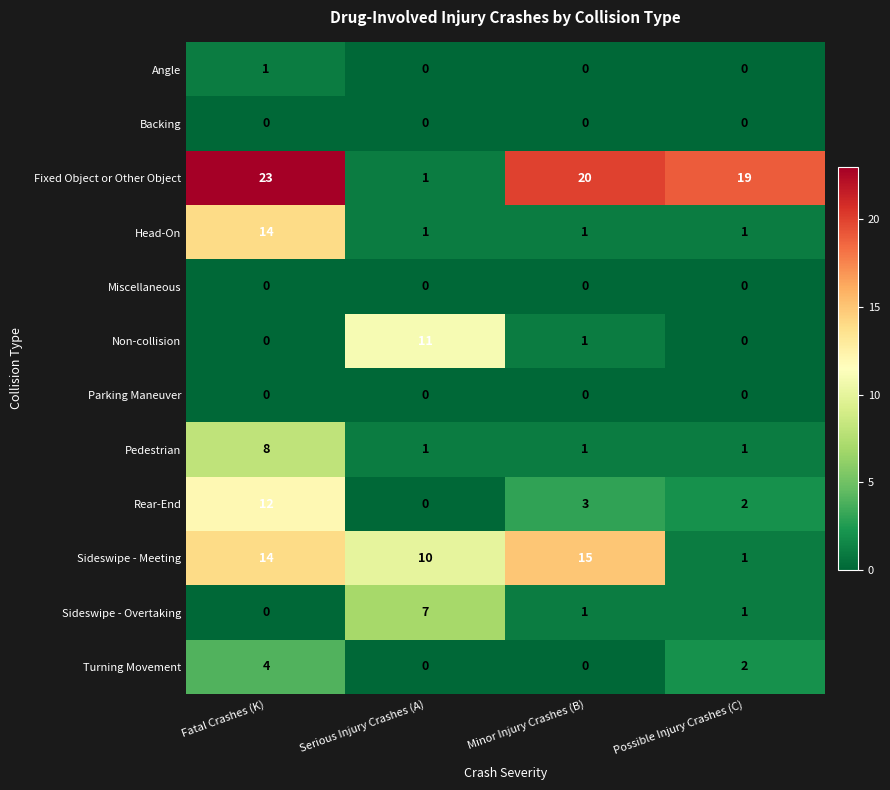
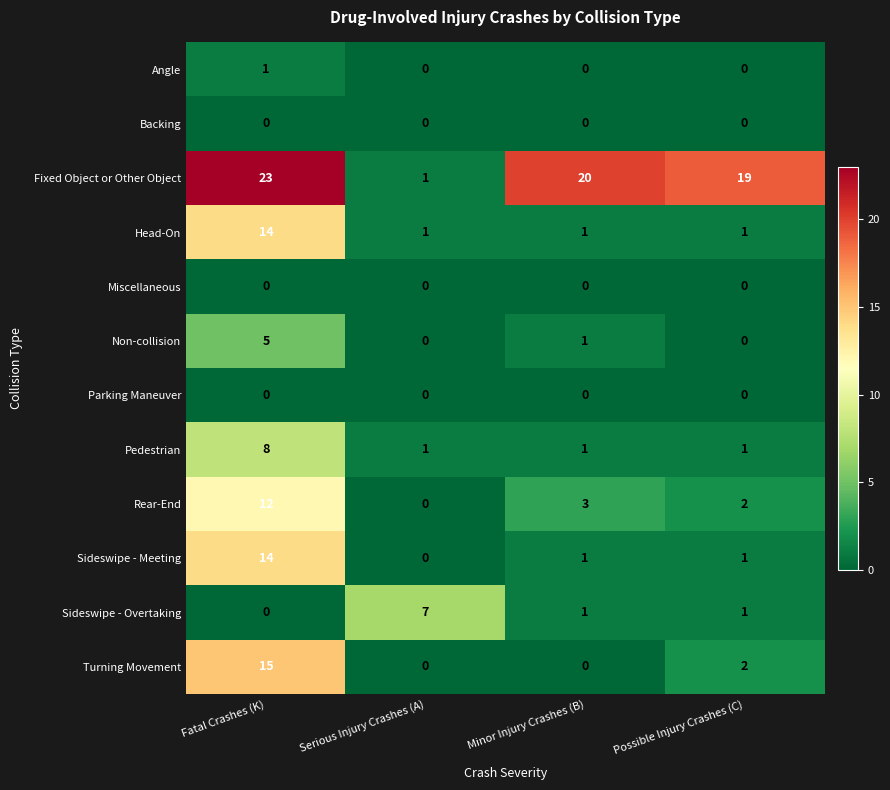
Non-collision, Fatal Crashes (K): 0 -> 5
Non-collision, Serious Injury Crashes (A): 11 -> 0
Sideswipe - Meeting, Serious Injury Crashes (A): 10 -> 0
Sideswipe - Meeting, Minor Injury Crashes (B): 15 -> 1
Turning Movement, Fatal Crashes (K): 4 -> 15
